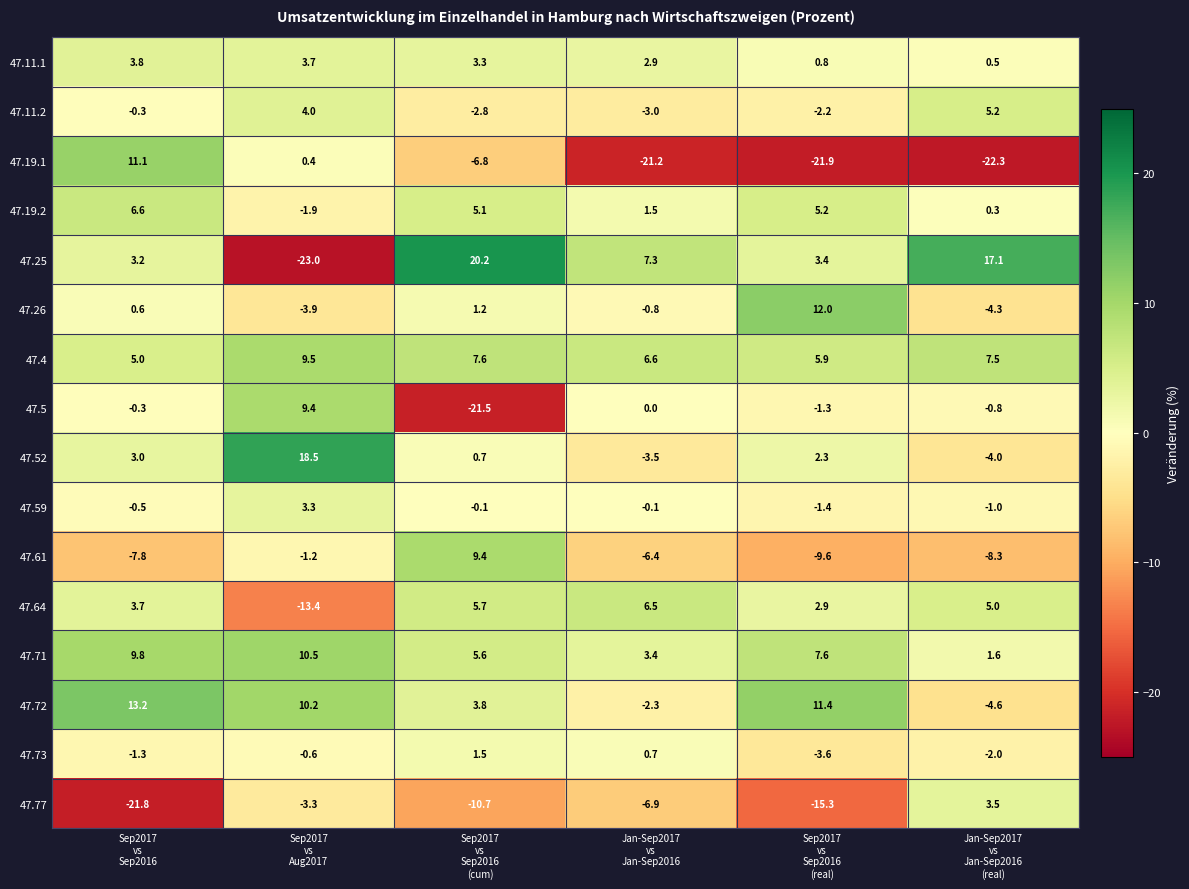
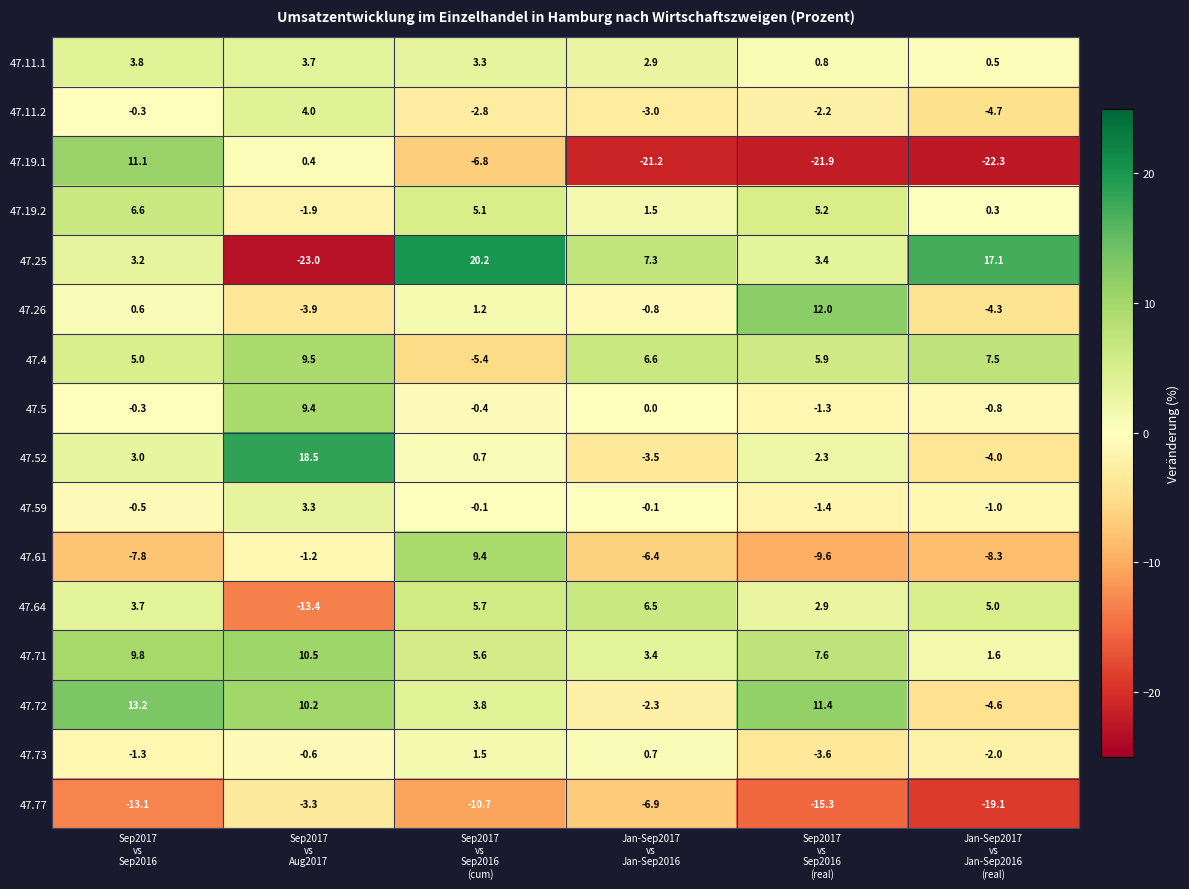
47.11.2, Jan-Sep2017 vs Jan-Sep2016 (real): 5.2 -> -4.7
47.4, Sep2017 vs Sep2016 (cum): 7.6 -> -5.4
47.5, Sep2017 vs Sep2016 (cum): -21.5 -> -0.4
47.77, Sep2017 vs Sep2016: -21.8 -> -13.1
47.77, Jan-Sep2017 vs Jan-Sep2016 (real): 3.5 -> -19.1
